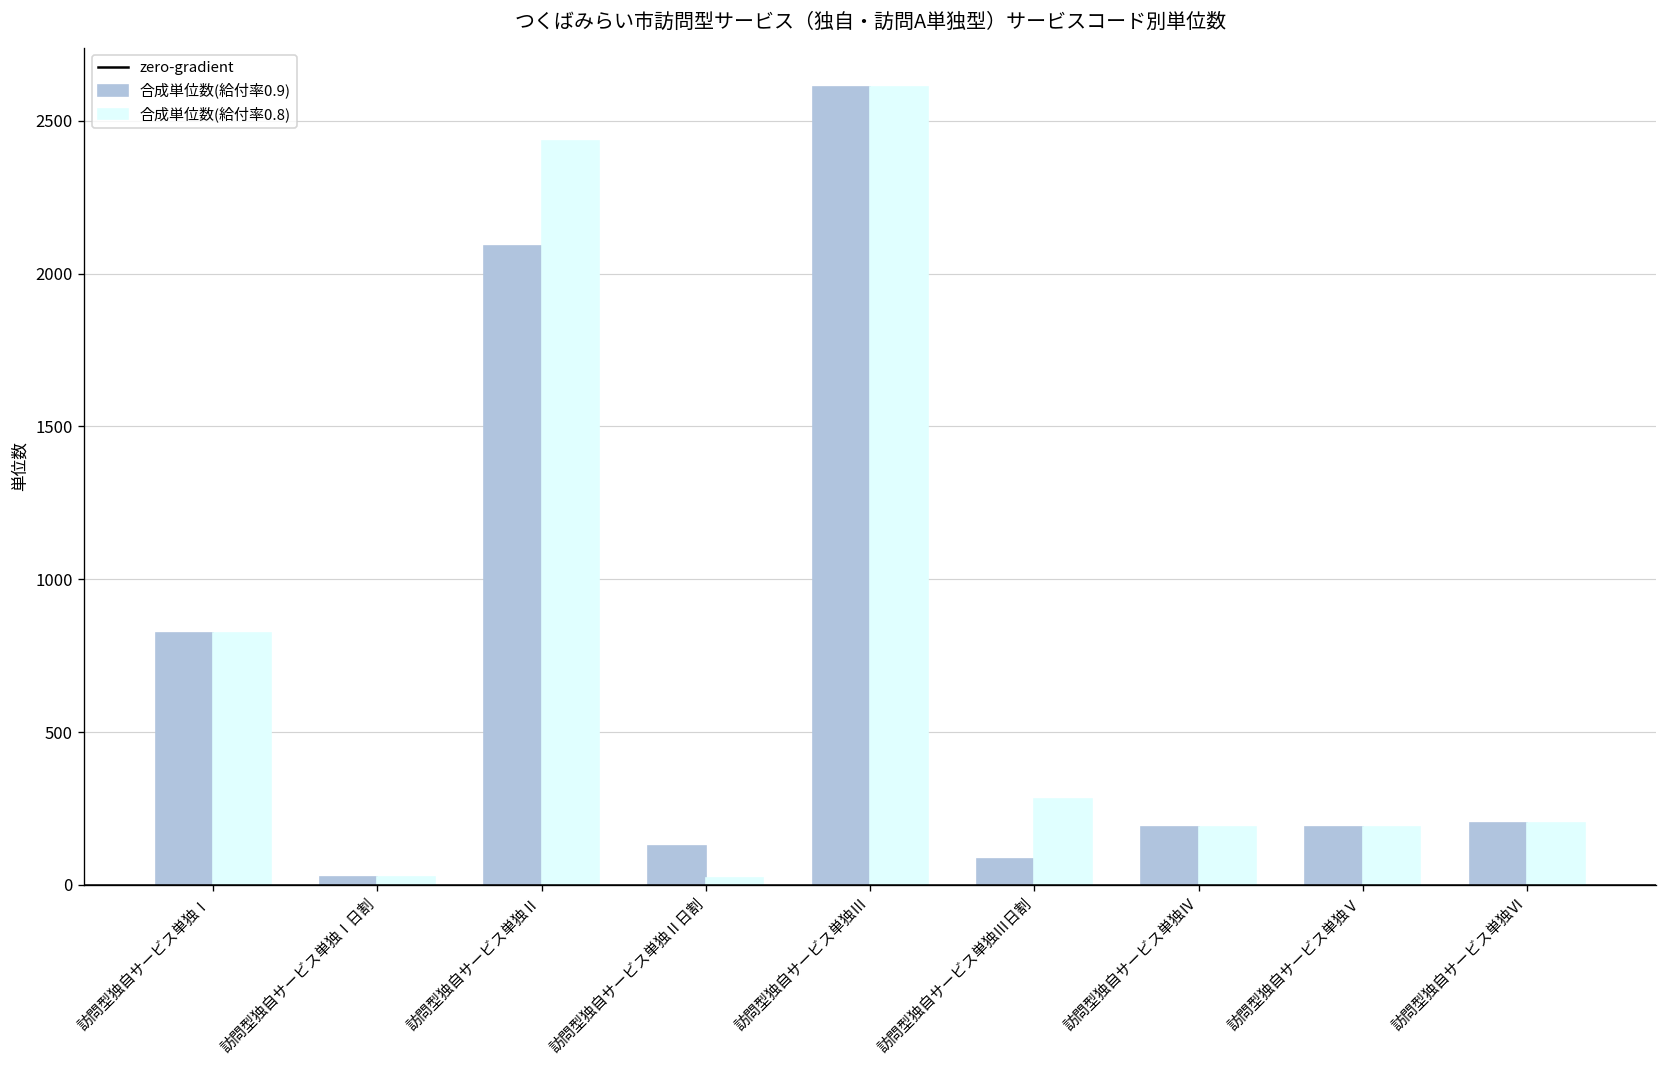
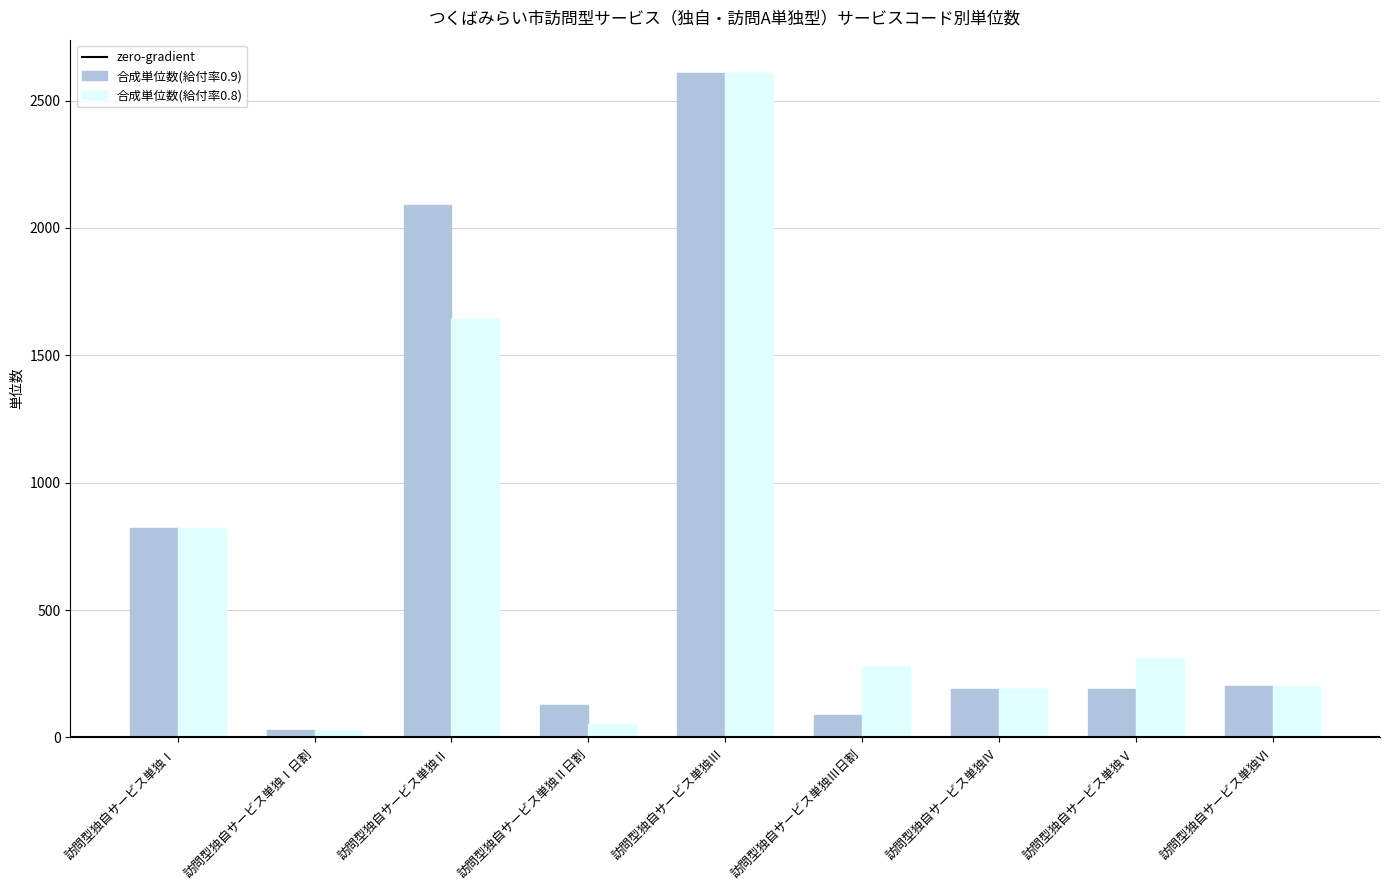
合成単位数(給付率0.8), 訪問型独自サービス単独Ⅱ: 2440 -> 1640
合成単位数(給付率0.8), 訪問型独自サービス単独Ⅱ日割: 20 -> 50
合成単位数(給付率0.8), 訪問型独自サービス単独Ⅴ: 190 -> 310
